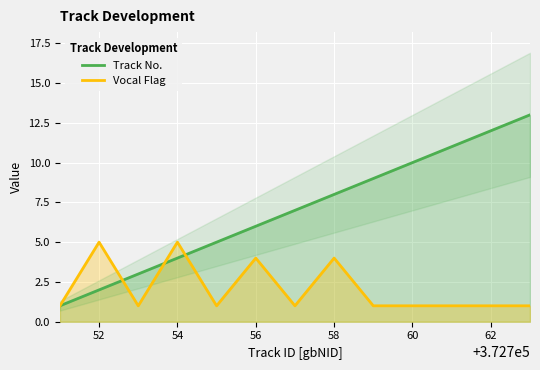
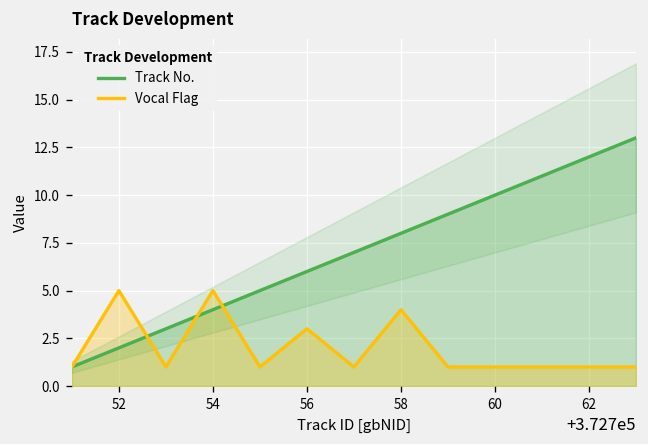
Vocal Flag, 56: 4 -> 3
